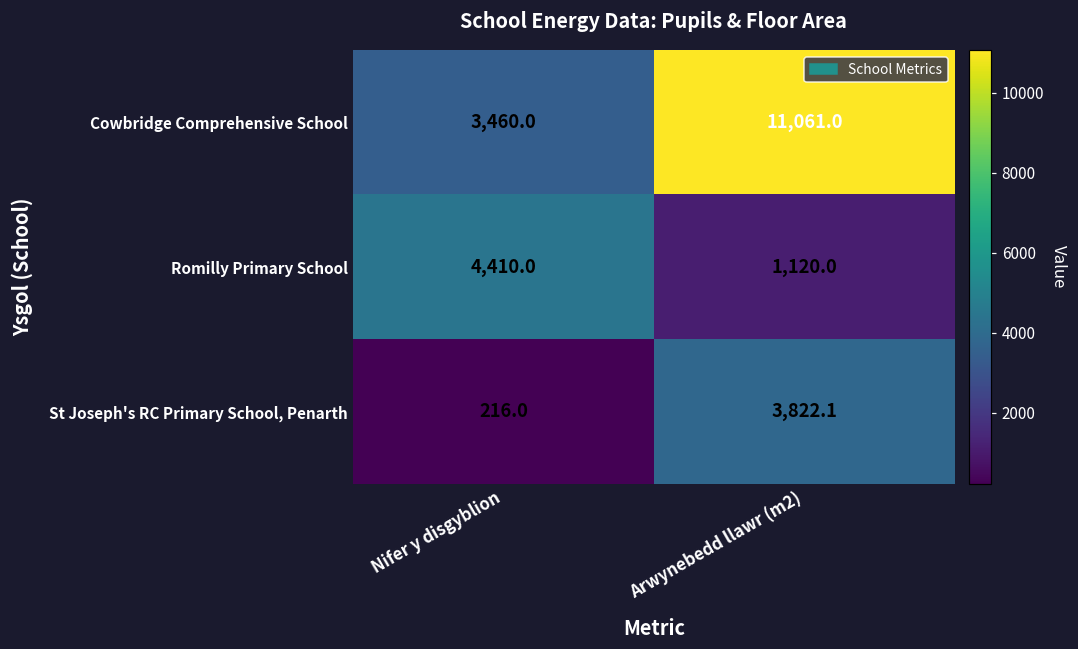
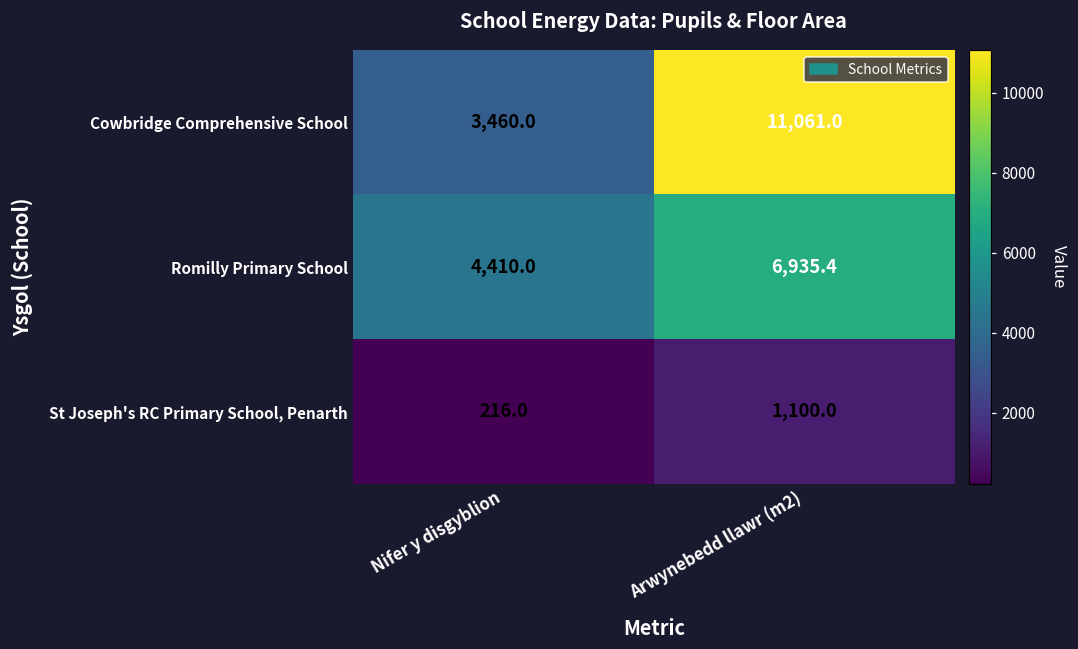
Romilly Primary School, Arwynebedd llawr (m2): 1,120.0 -> 6,935.4
St Joseph's RC Primary School, Penarth, Arwynebedd llawr (m2): 3,822.1 -> 1,100.0
